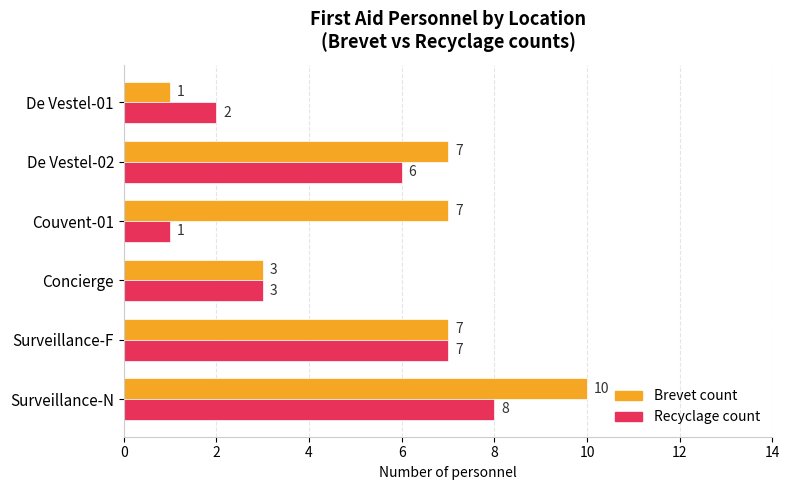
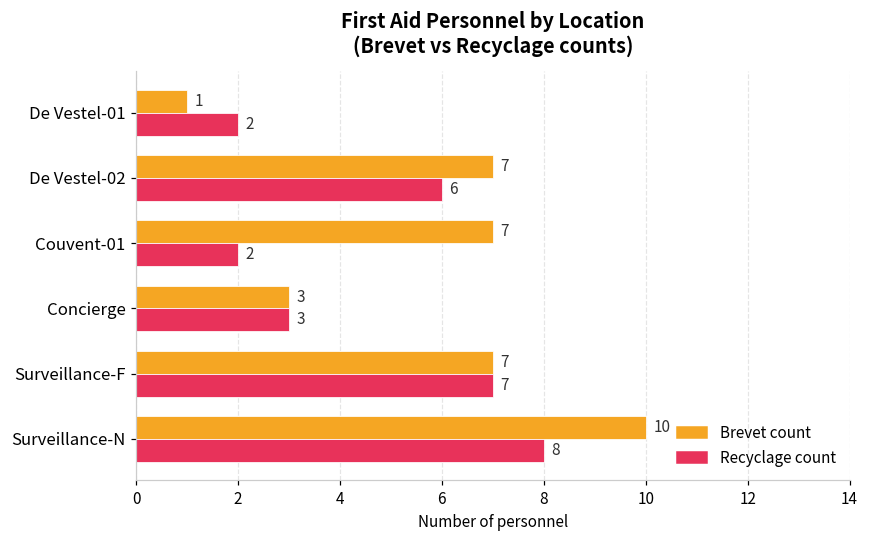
Recyclage count, Couvent-01: 1 -> 2
